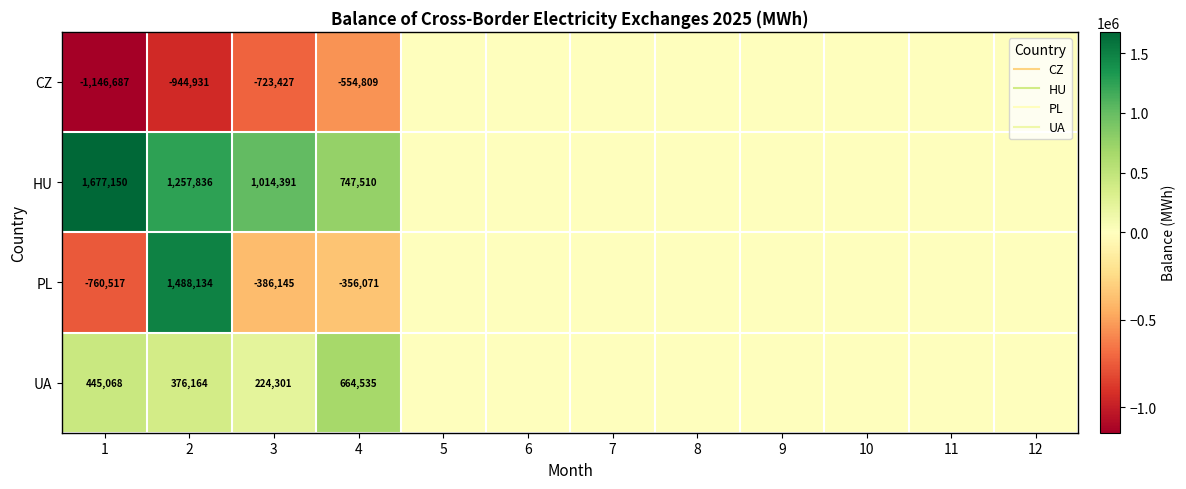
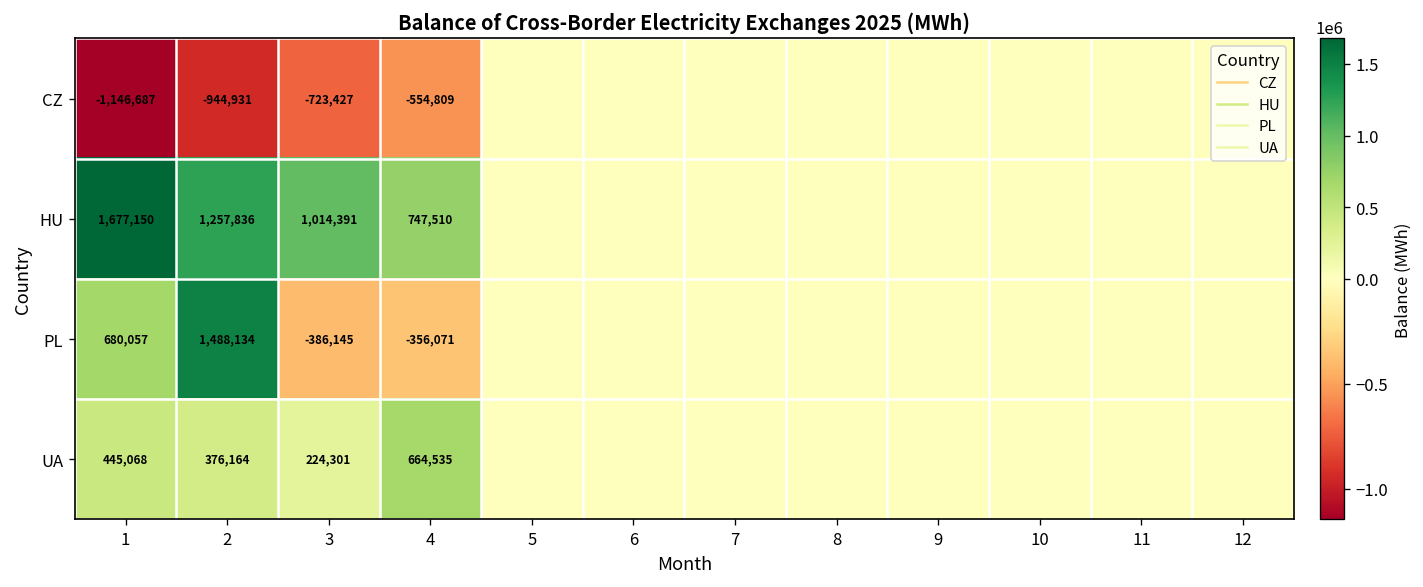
PL, 1: -760,517 -> 680,057
